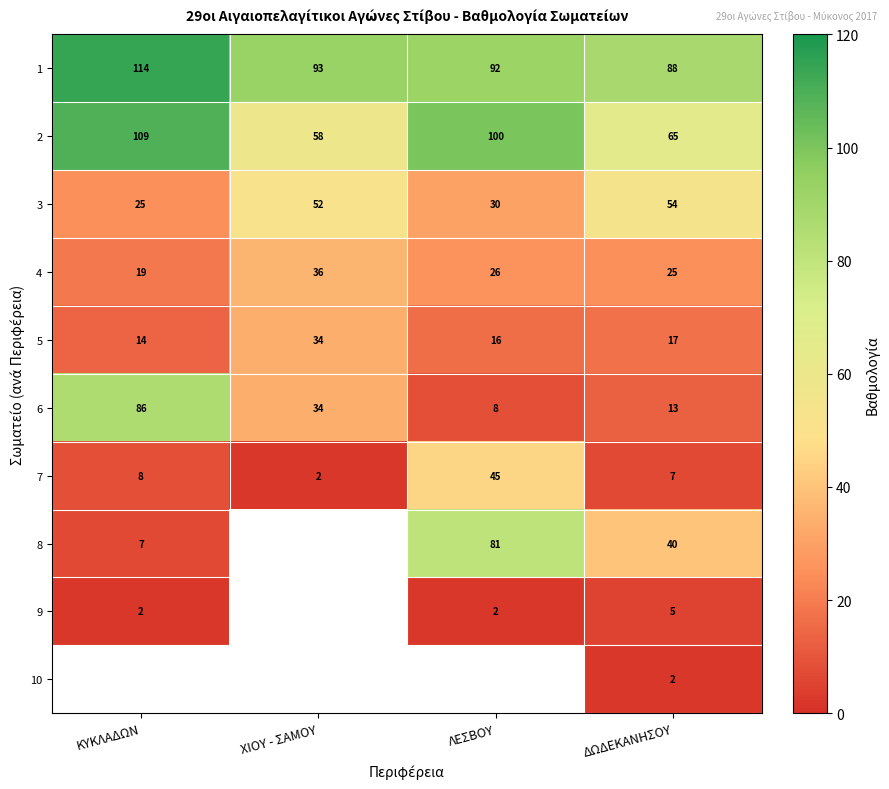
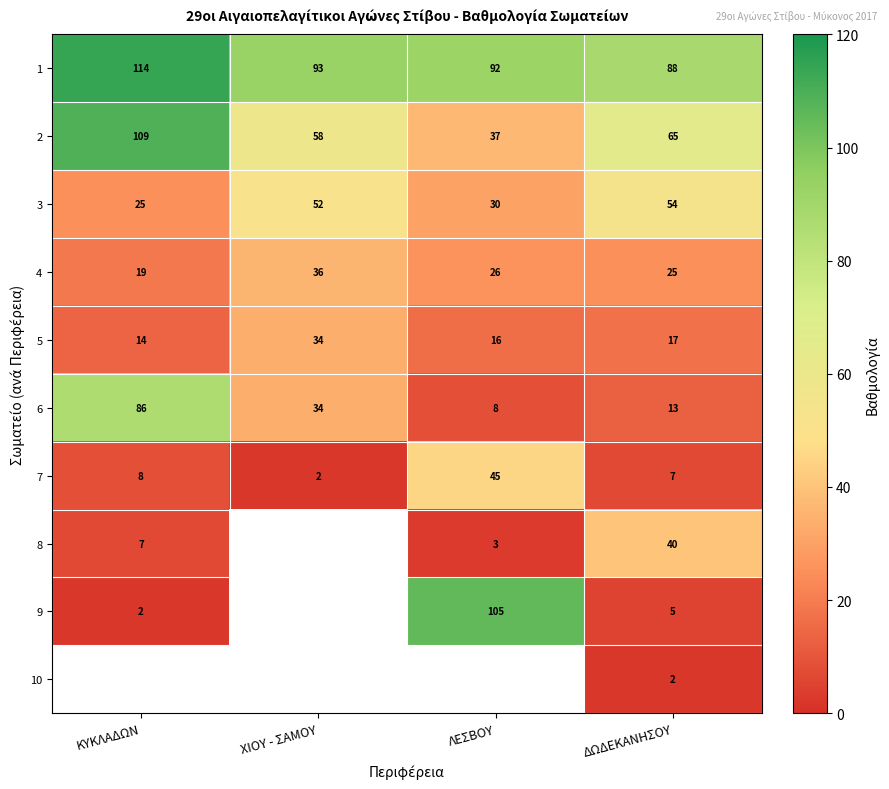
2, ΛΕΣΒΟΥ: 100 -> 37
8, ΛΕΣΒΟΥ: 81 -> 3
9, ΛΕΣΒΟΥ: 2 -> 105
